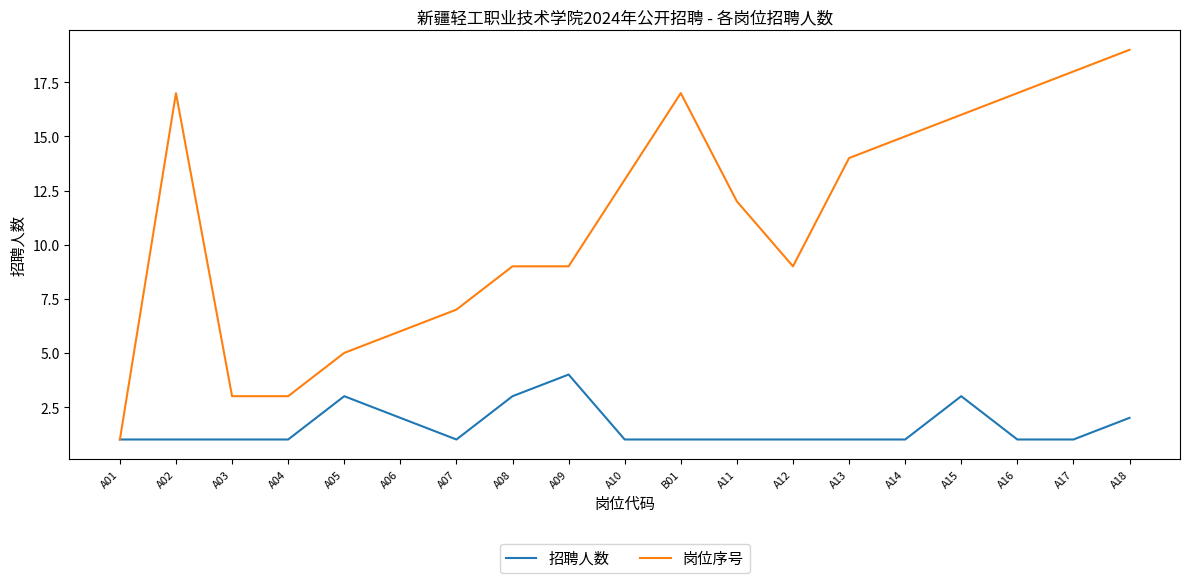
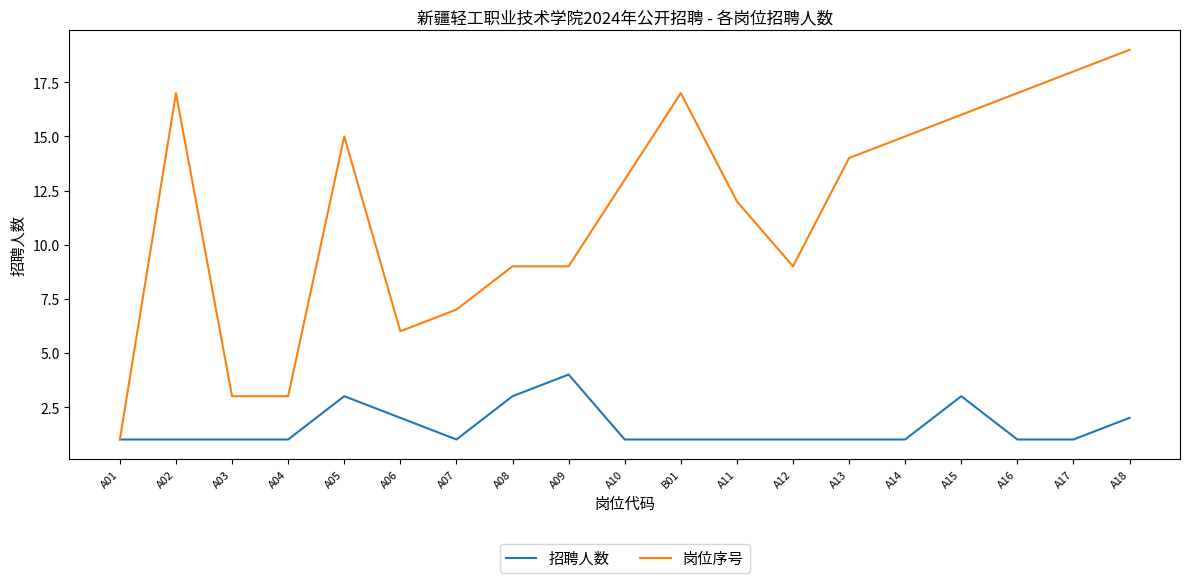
岗位序号, A05: 5 -> 15
